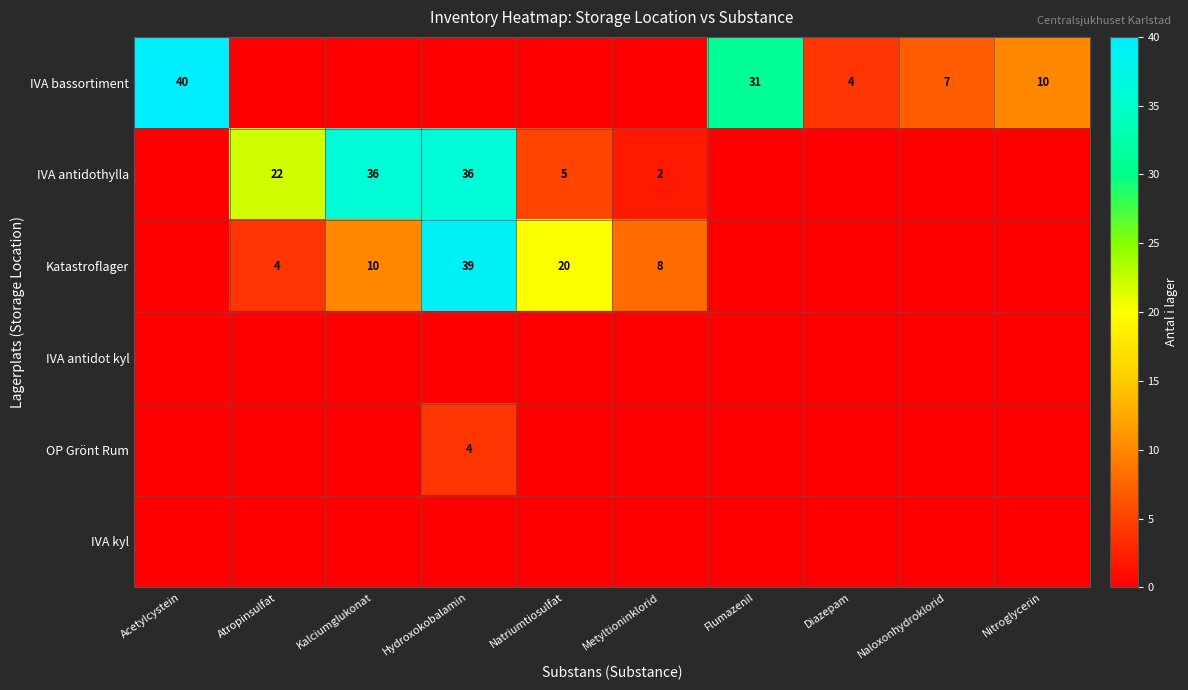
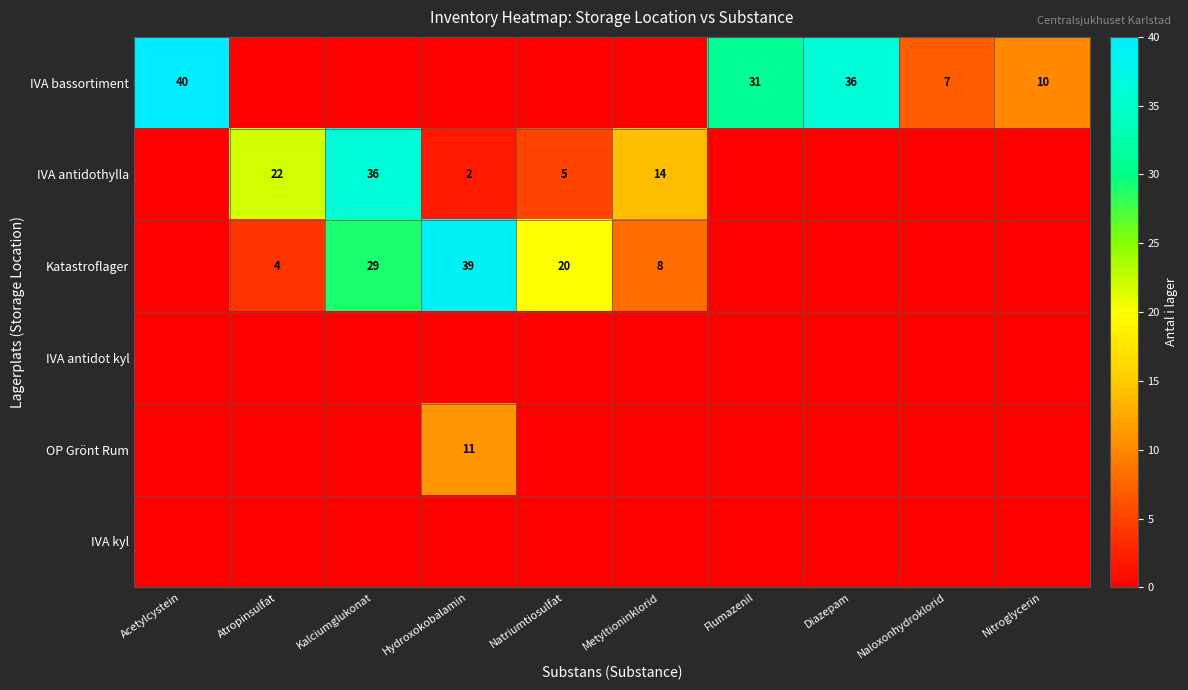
IVA bassortiment, Diazepam: 4 -> 36
IVA antidothylla, Hydroxokobalamin: 36 -> 2
IVA antidothylla, Metyltioninklorid: 2 -> 14
Katastroflager, Kalciumglukonat: 10 -> 29
OP Grönt Rum, Hydroxokobalamin: 4 -> 11
